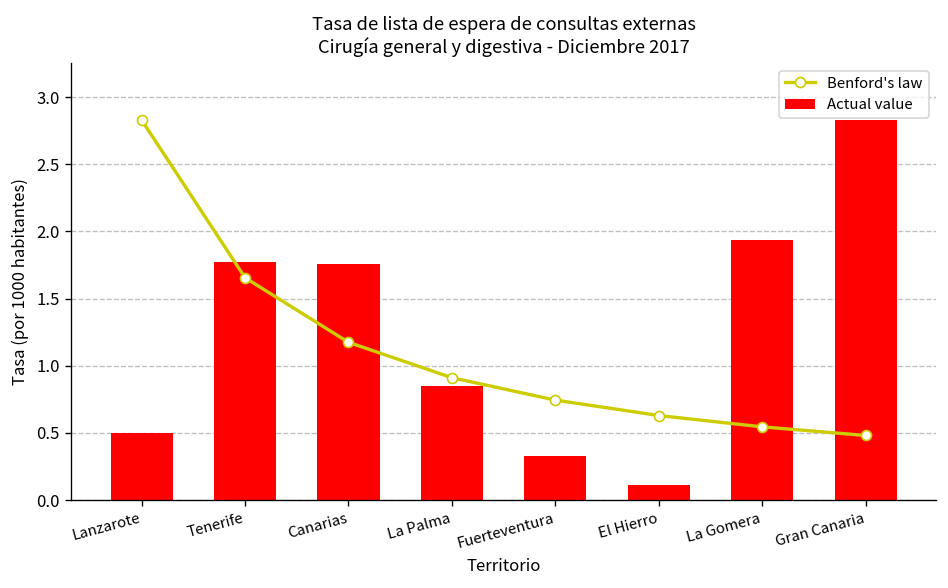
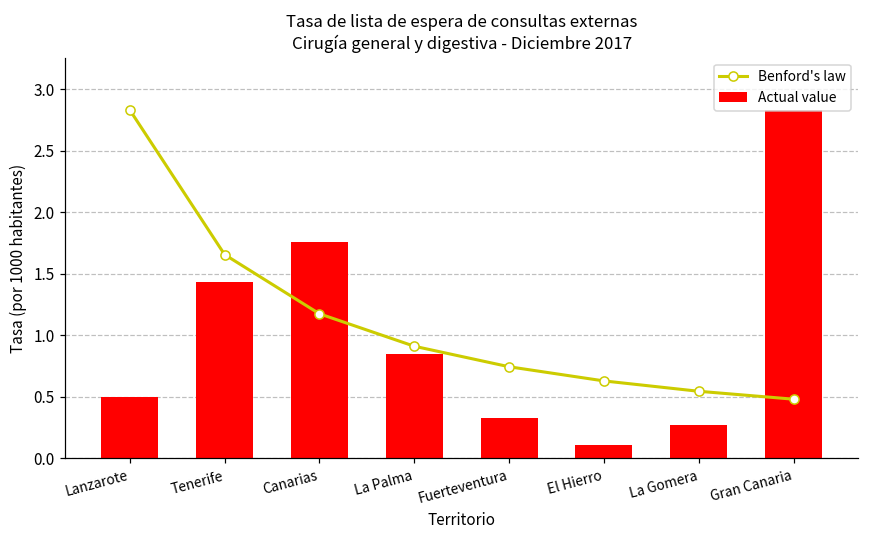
Actual value, Tenerife: 1.77 -> 1.43
Actual value, La Gomera: 1.94 -> 0.27
